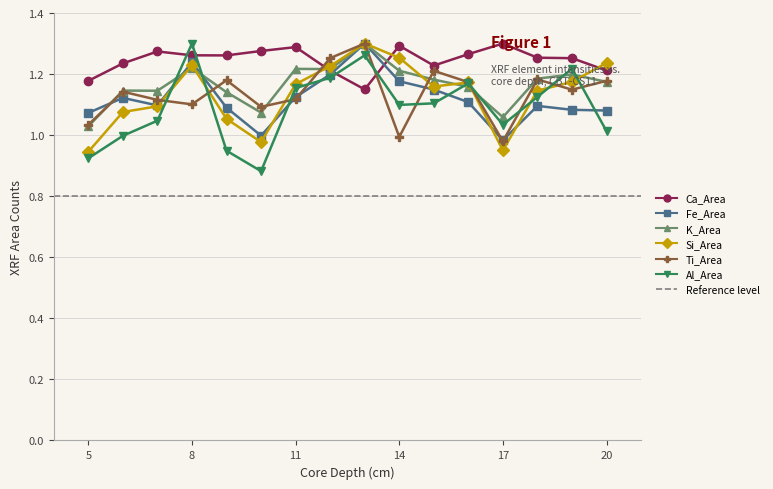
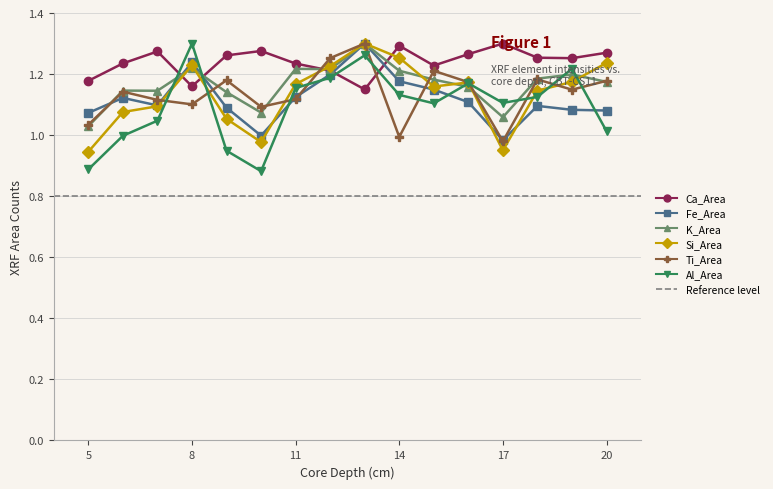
Al_Area, 5: 0.92 -> 0.89
Ca_Area, 8: 1.26 -> 1.16
Ca_Area, 11: 1.29 -> 1.23
Al_Area, 14: 1.10 -> 1.13
Al_Area, 17: 1.03 -> 1.11
Ca_Area, 20: 1.21 -> 1.27
